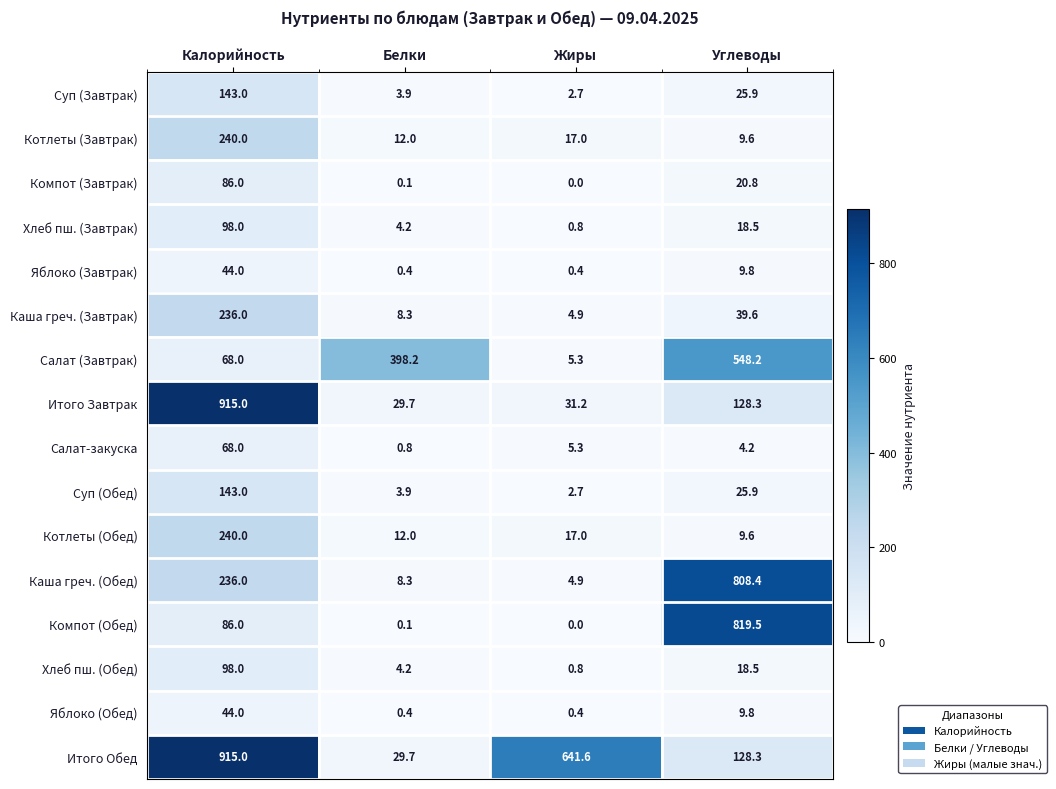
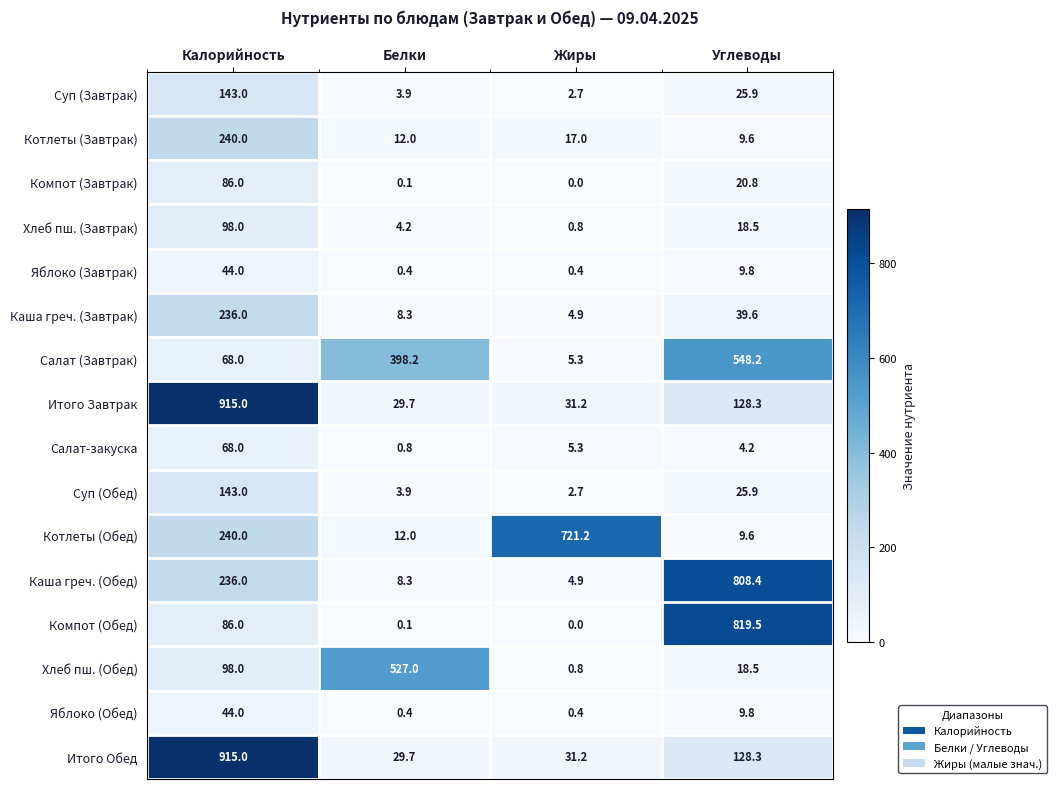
Котлеты (Обед), Жиры: 17.0 -> 721.2
Хлеб пш. (Обед), Белки: 4.2 -> 527.0
Итого Обед, Жиры: 641.6 -> 31.2
